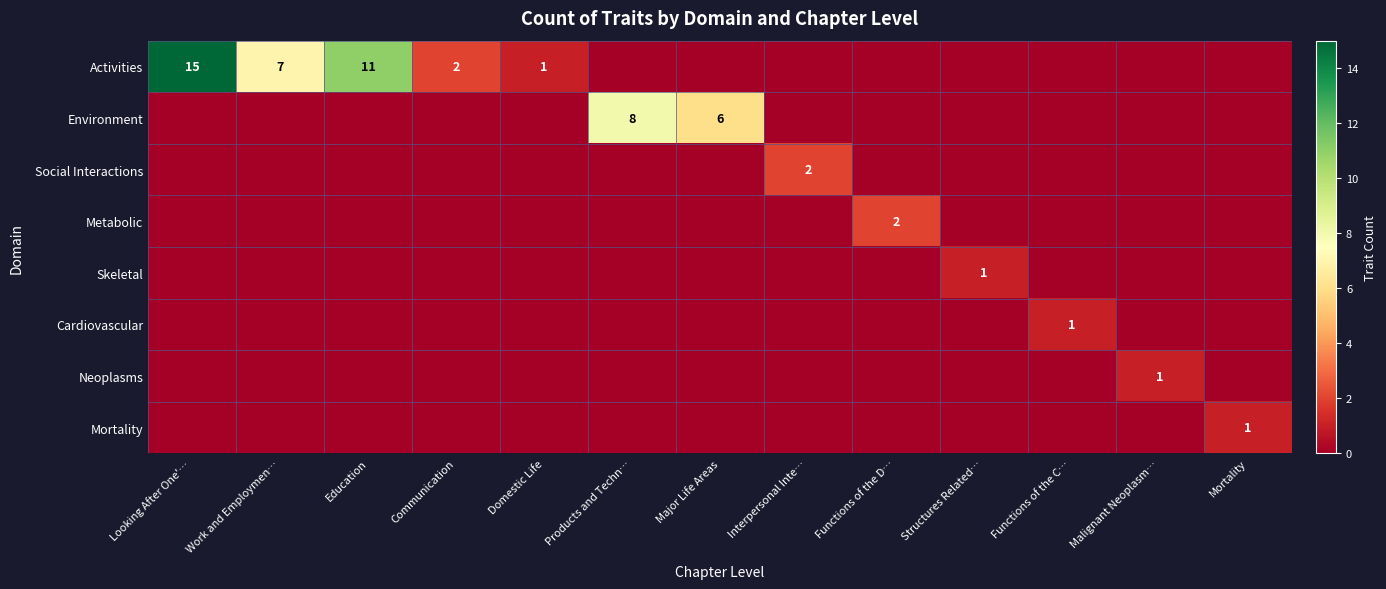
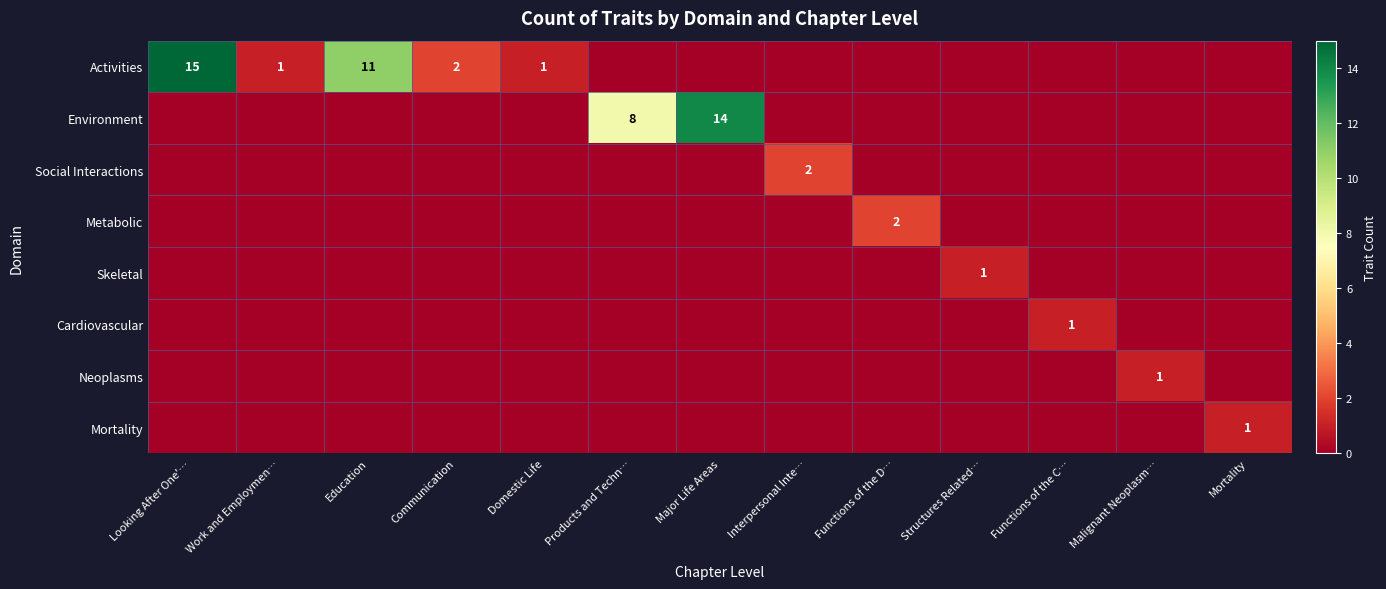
Activities, Work and Employmen…: 7 -> 1
Environment, Major Life Areas: 6 -> 14
